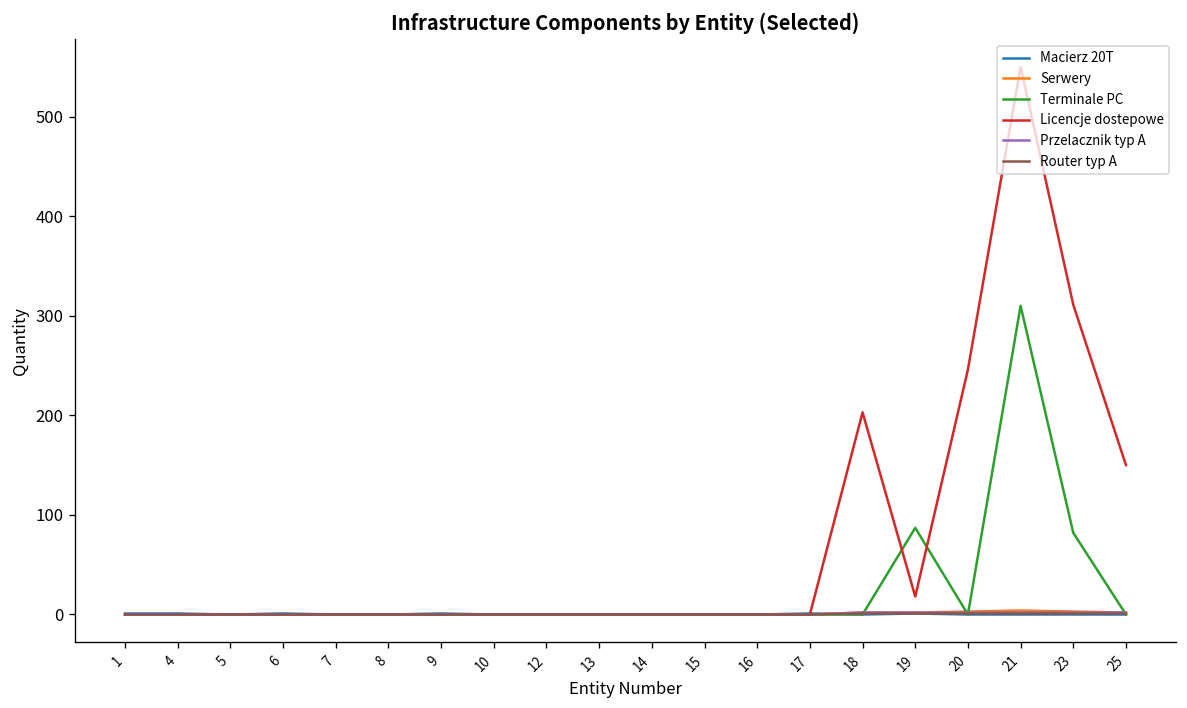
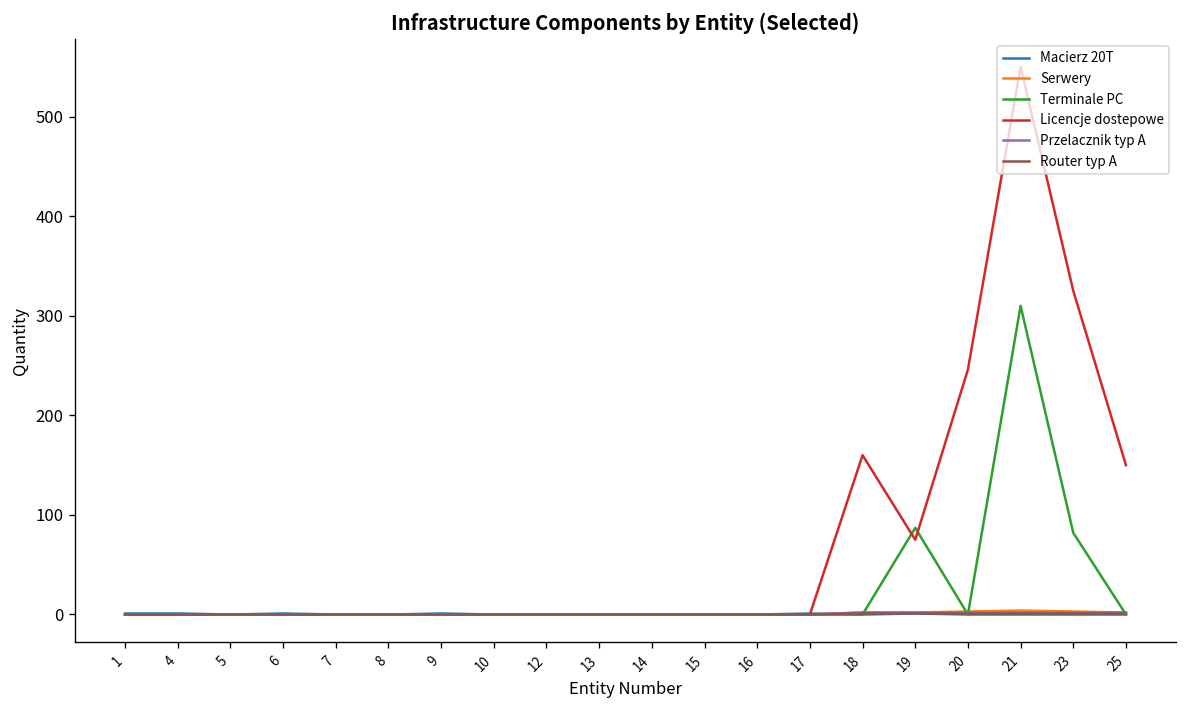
Licencje dostepowe, 18: 200 -> 160
Licencje dostepowe, 19: 20 -> 80
Licencje dostepowe, 23: 310 -> 330
